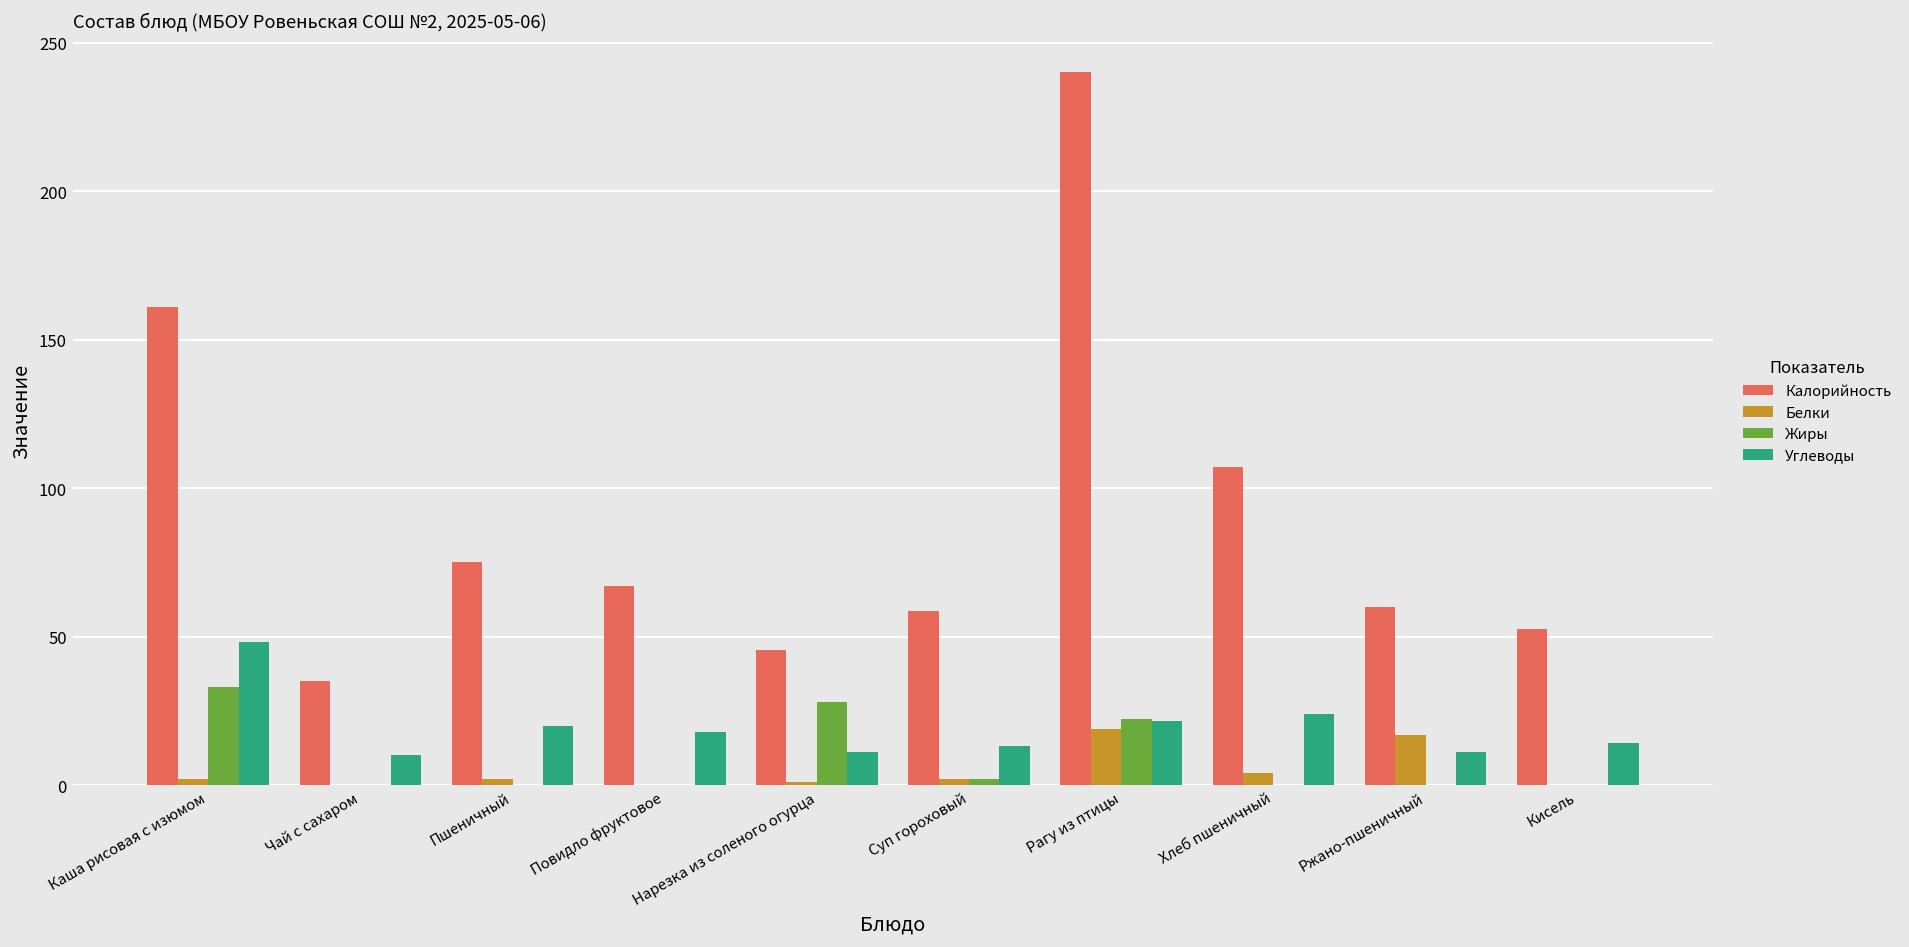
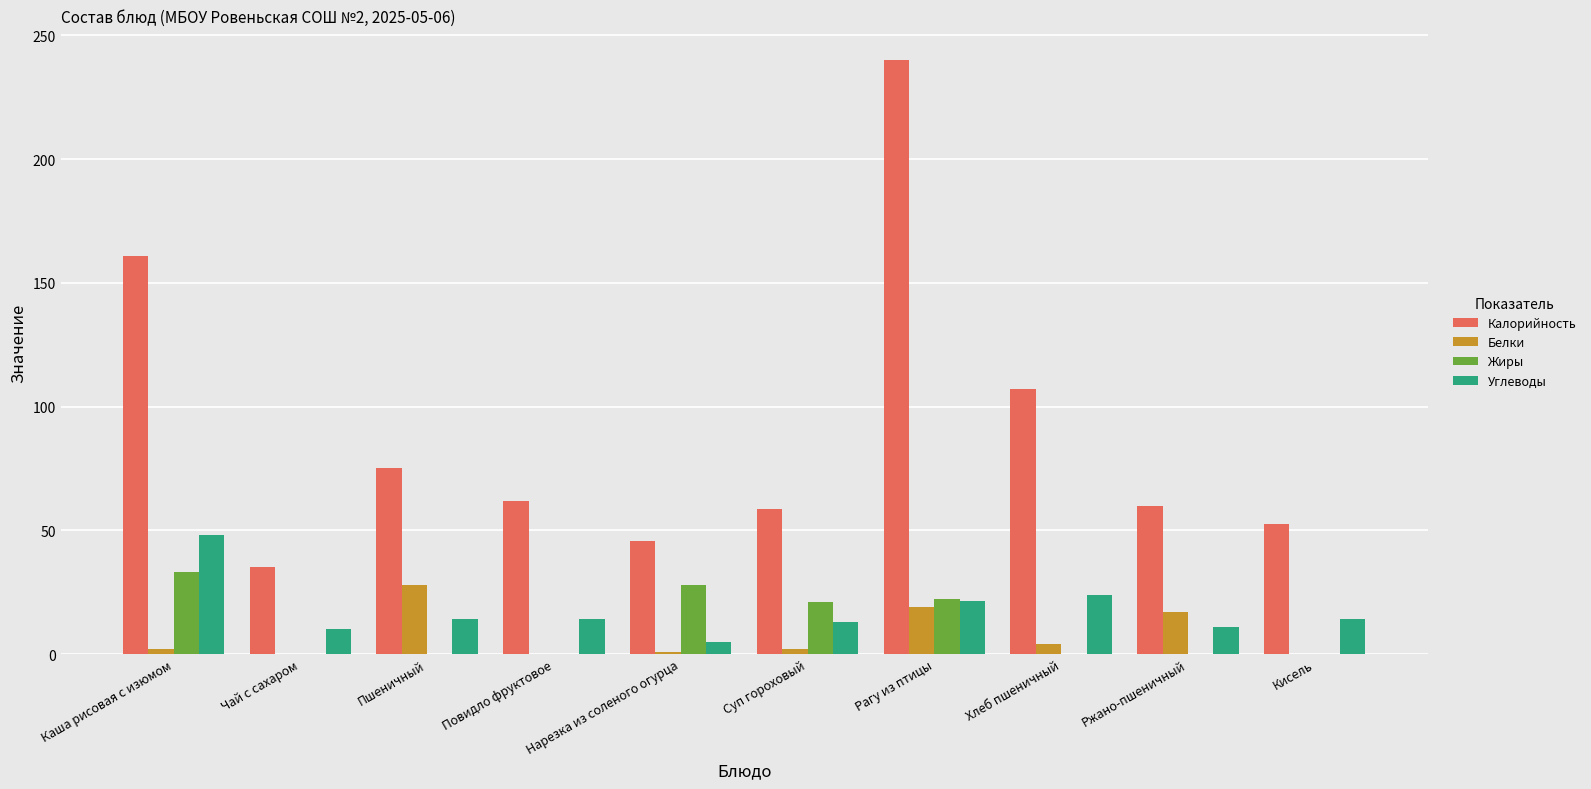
Белки, Пшеничный: 2 -> 28
Углеводы, Пшеничный: 20 -> 14
Калорийность, Повидло фруктовое: 67 -> 62
Углеводы, Повидло фруктовое: 18 -> 14
Углеводы, Нарезка из соленого огурца: 11 -> 5
Жиры, Суп гороховый: 2 -> 21
